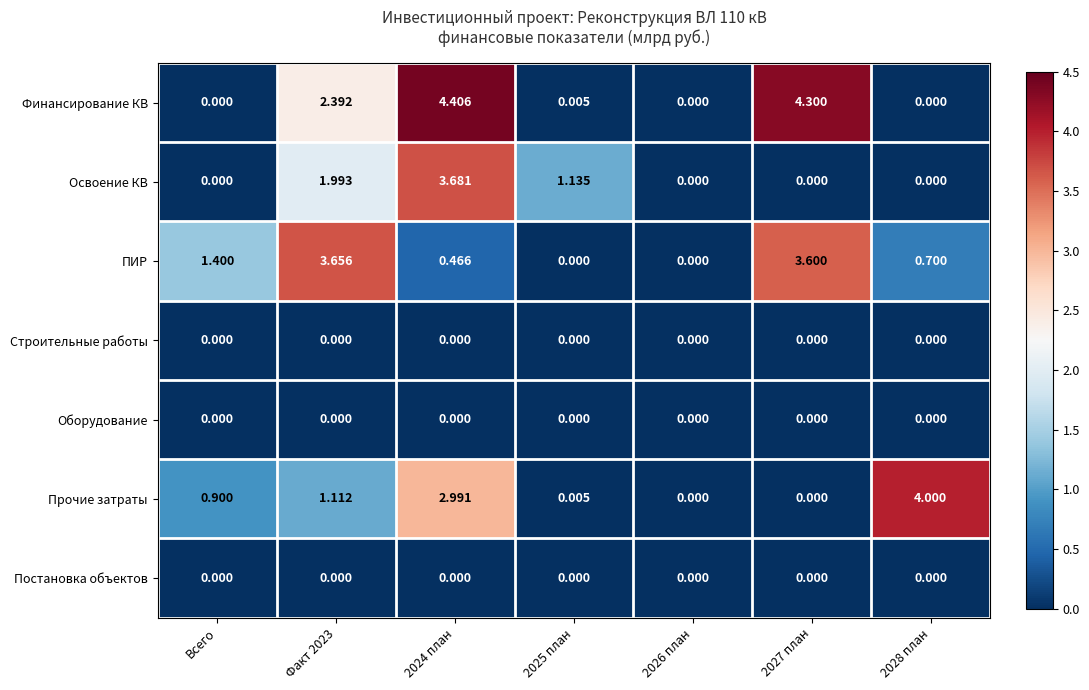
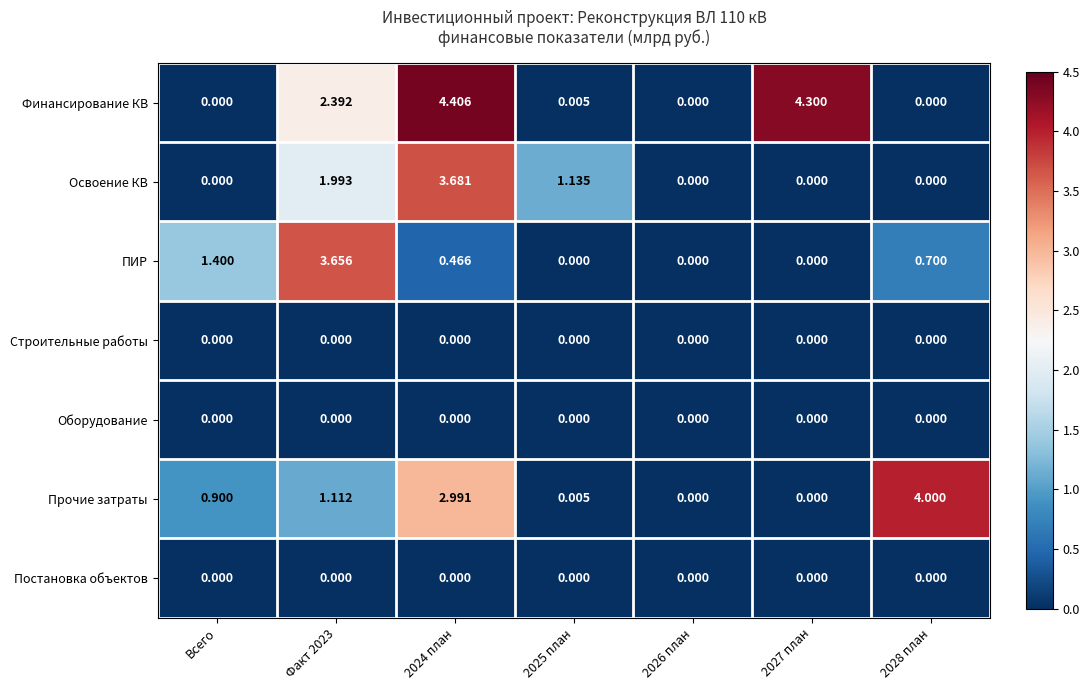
ПИР, 2027 план: 3.600 -> 0.000
